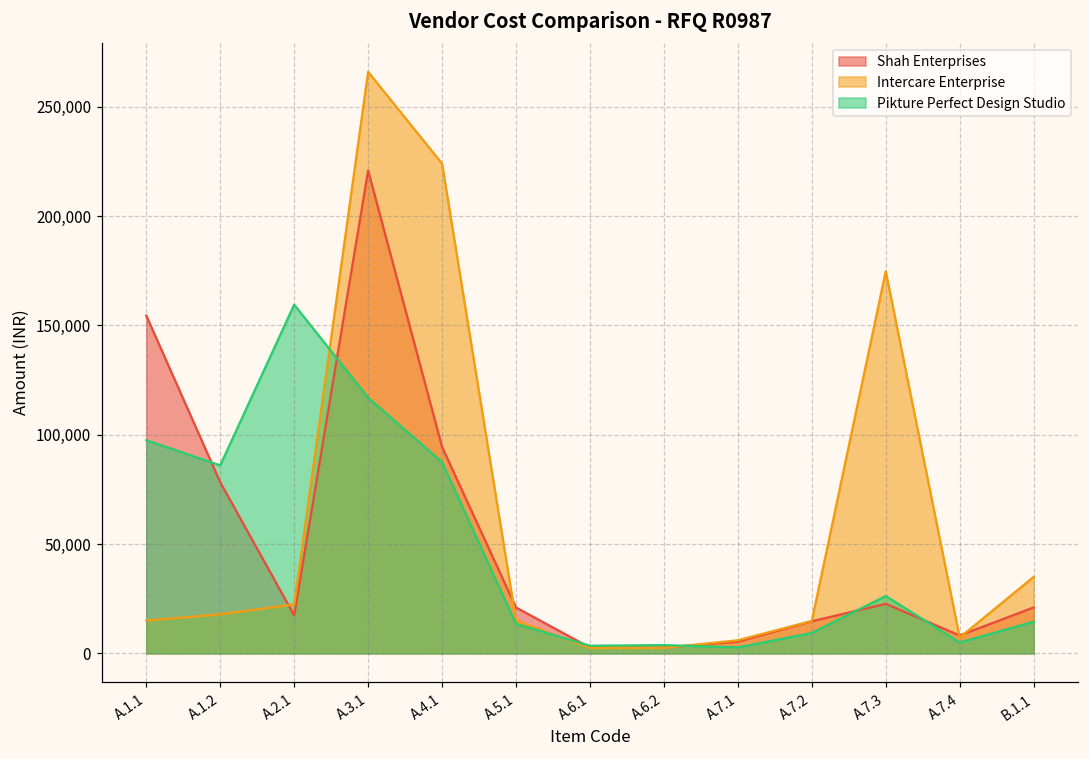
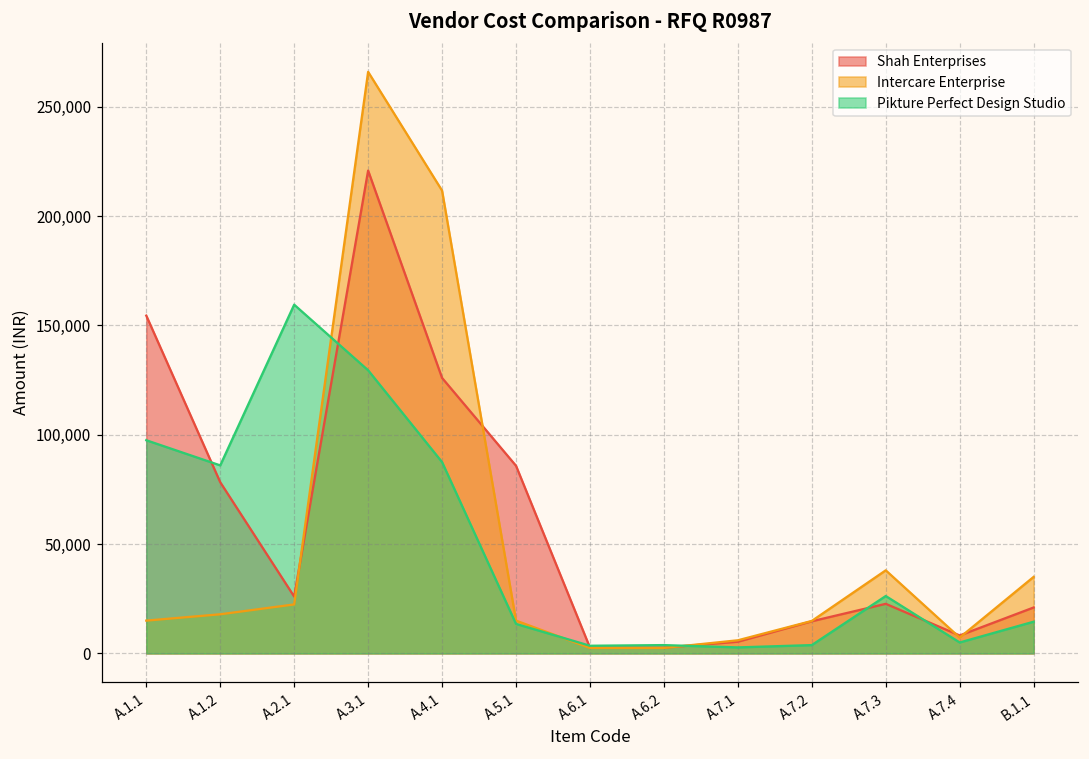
Shah Enterprises, A.2.1: 17,000 -> 26,000
Pikture Perfect Design Studio, A.3.1: 117,000 -> 130,000
Shah Enterprises, A.4.1: 94,000 -> 126,000
Intercare Enterprise, A.4.1: 224,000 -> 212,000
Shah Enterprises, A.5.1: 21,000 -> 86,000
Pikture Perfect Design Studio, A.7.2: 9,000 -> 4,000
Intercare Enterprise, A.7.3: 175,000 -> 38,000
